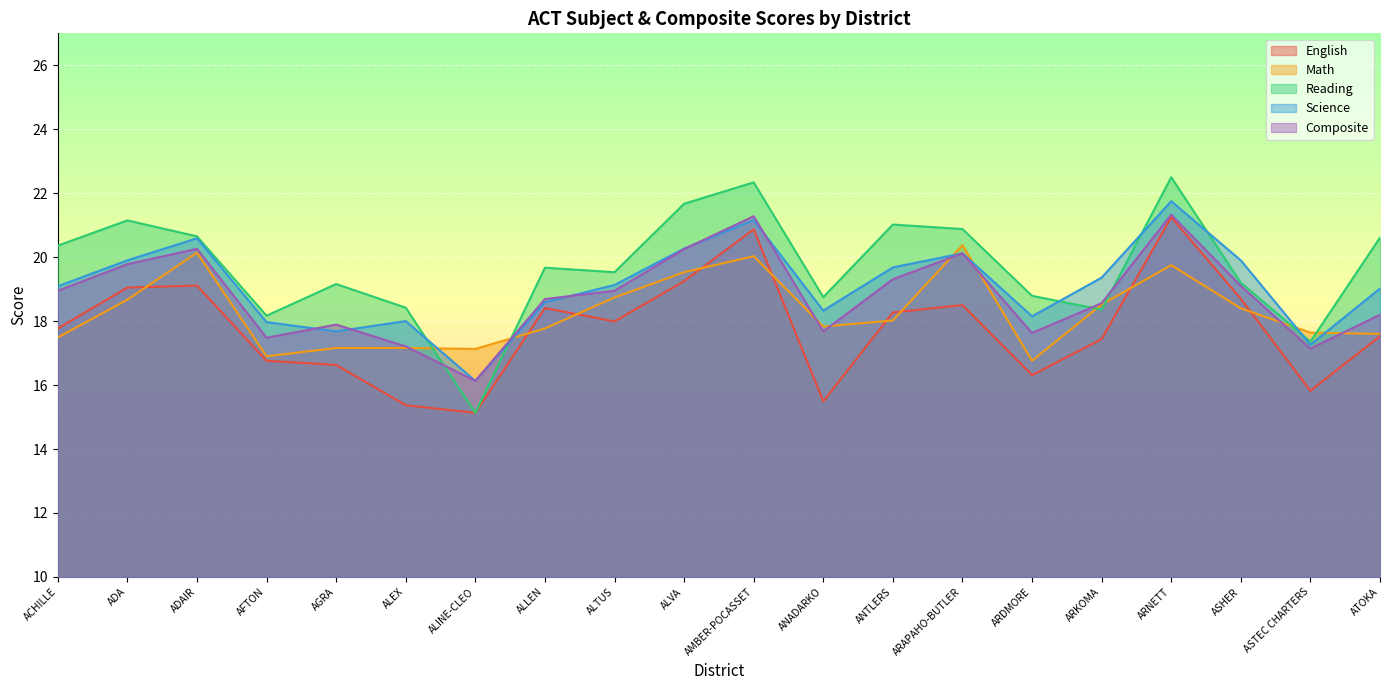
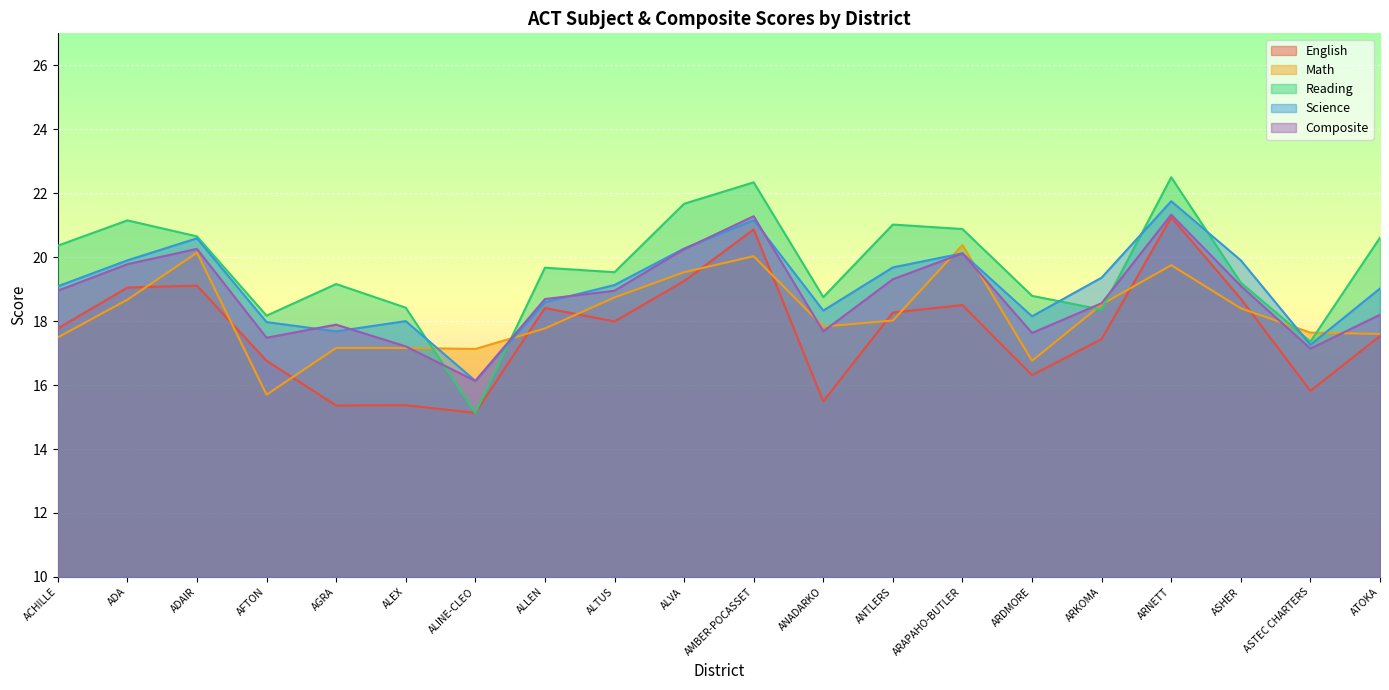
Math, AFTON: 16.9 -> 15.7
English, AGRA: 16.6 -> 15.4
